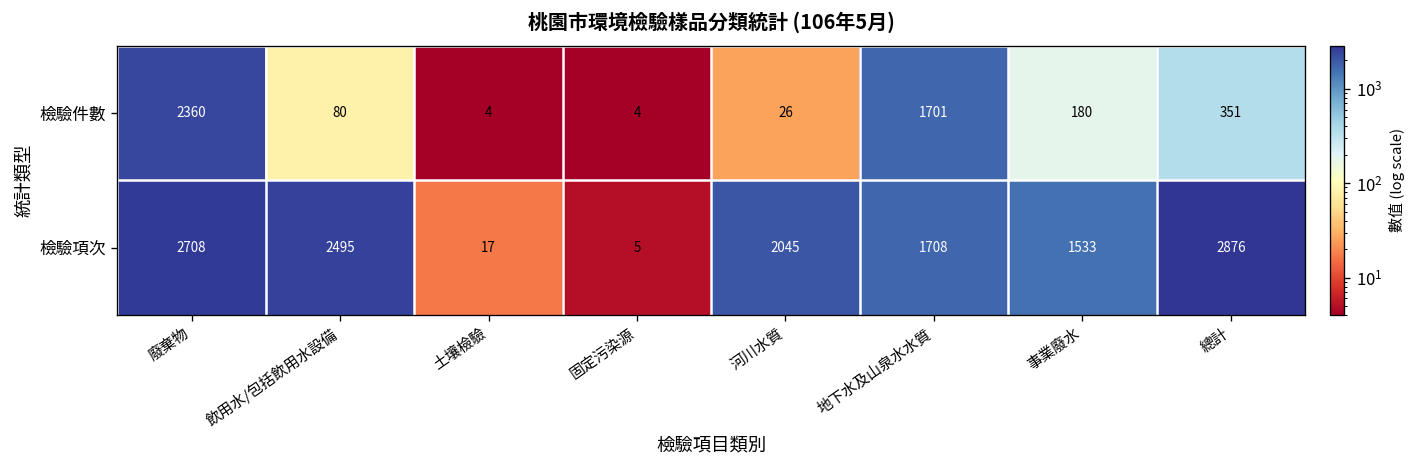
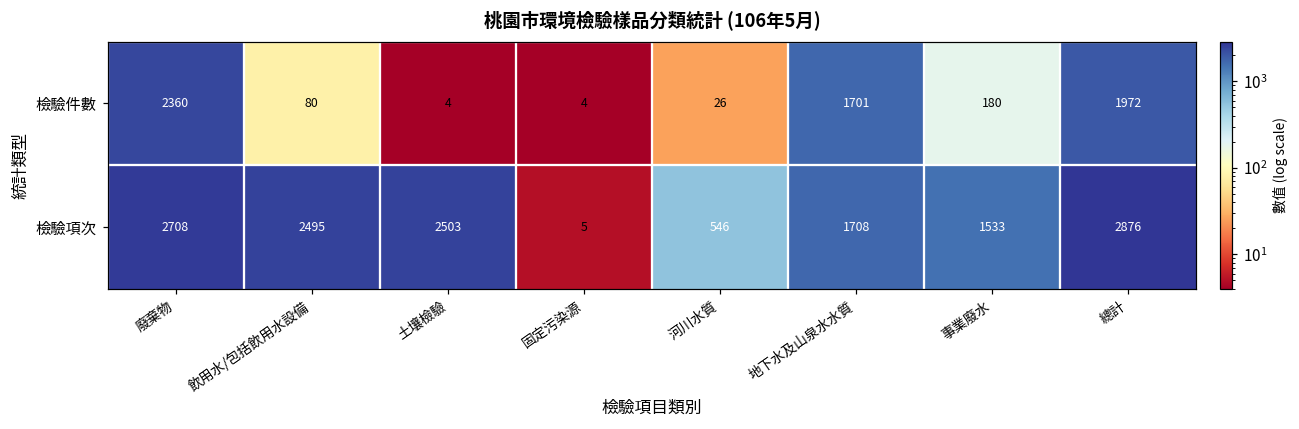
檢驗件數, 總計: 351 -> 1972
檢驗項次, 土壤檢驗: 17 -> 2503
檢驗項次, 河川水質: 2045 -> 546
